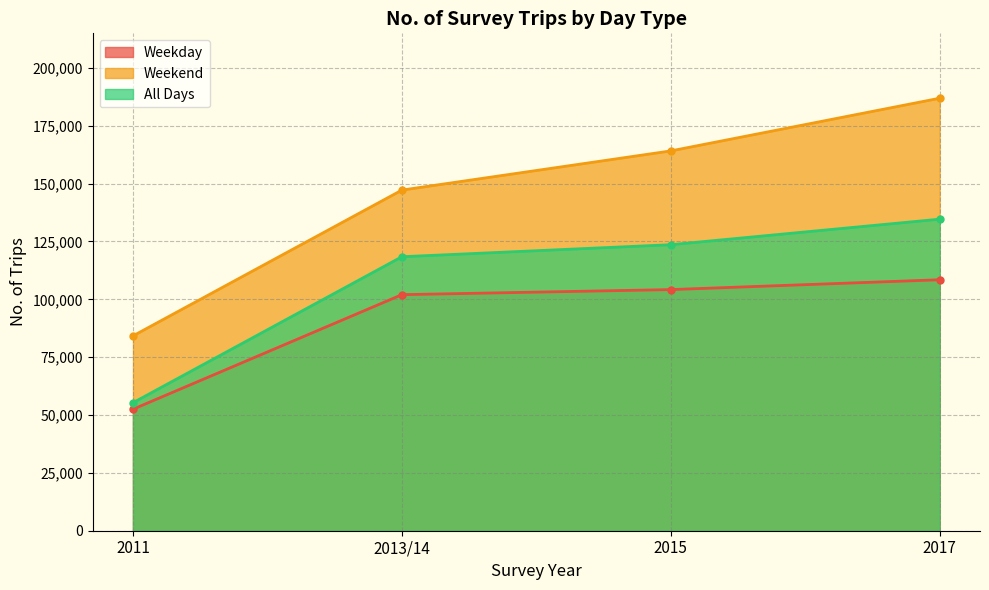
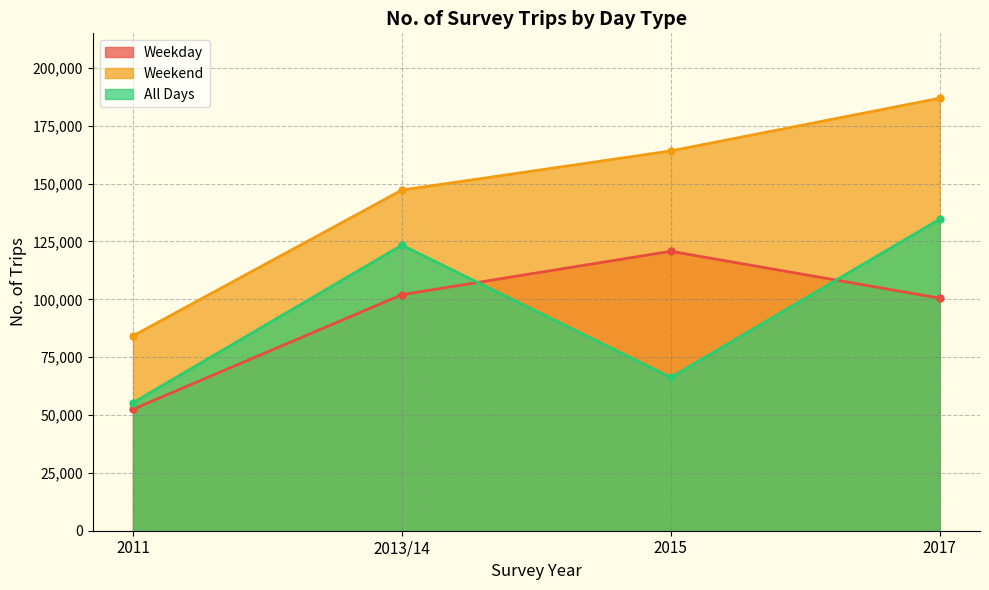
All Days, 2013/14: 118,000 -> 123,000
Weekday, 2015: 104,000 -> 121,000
All Days, 2015: 124,000 -> 66,000
Weekday, 2017: 108,000 -> 101,000
